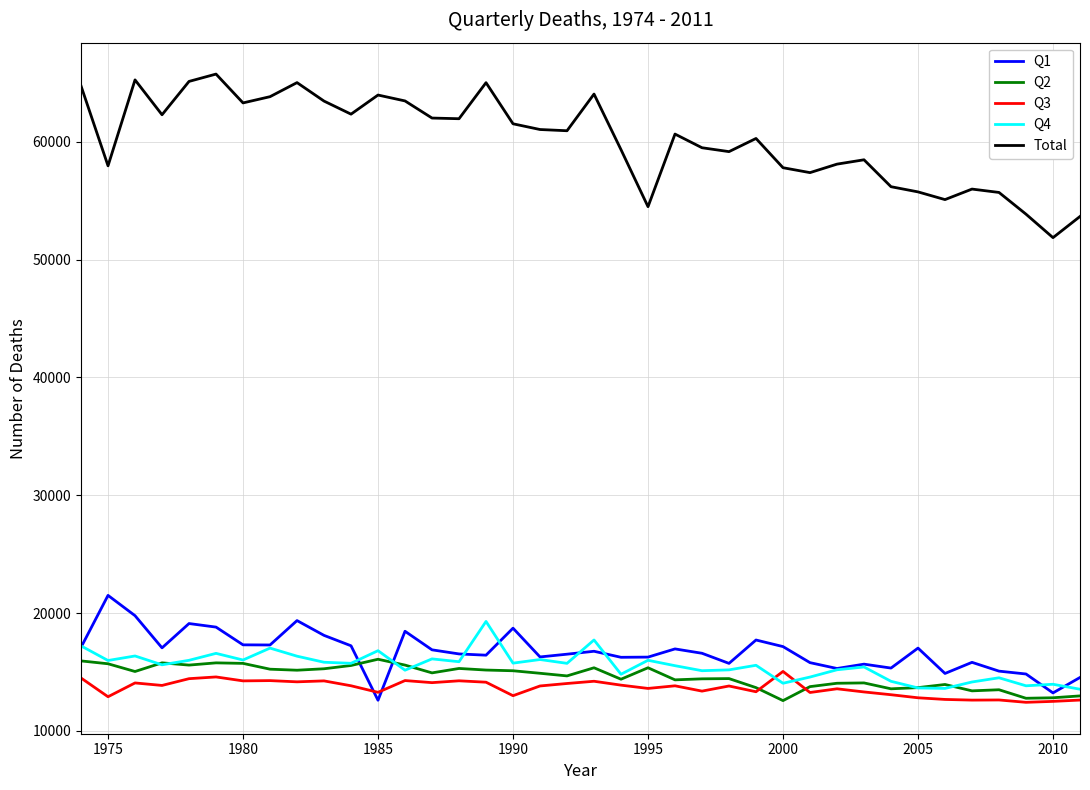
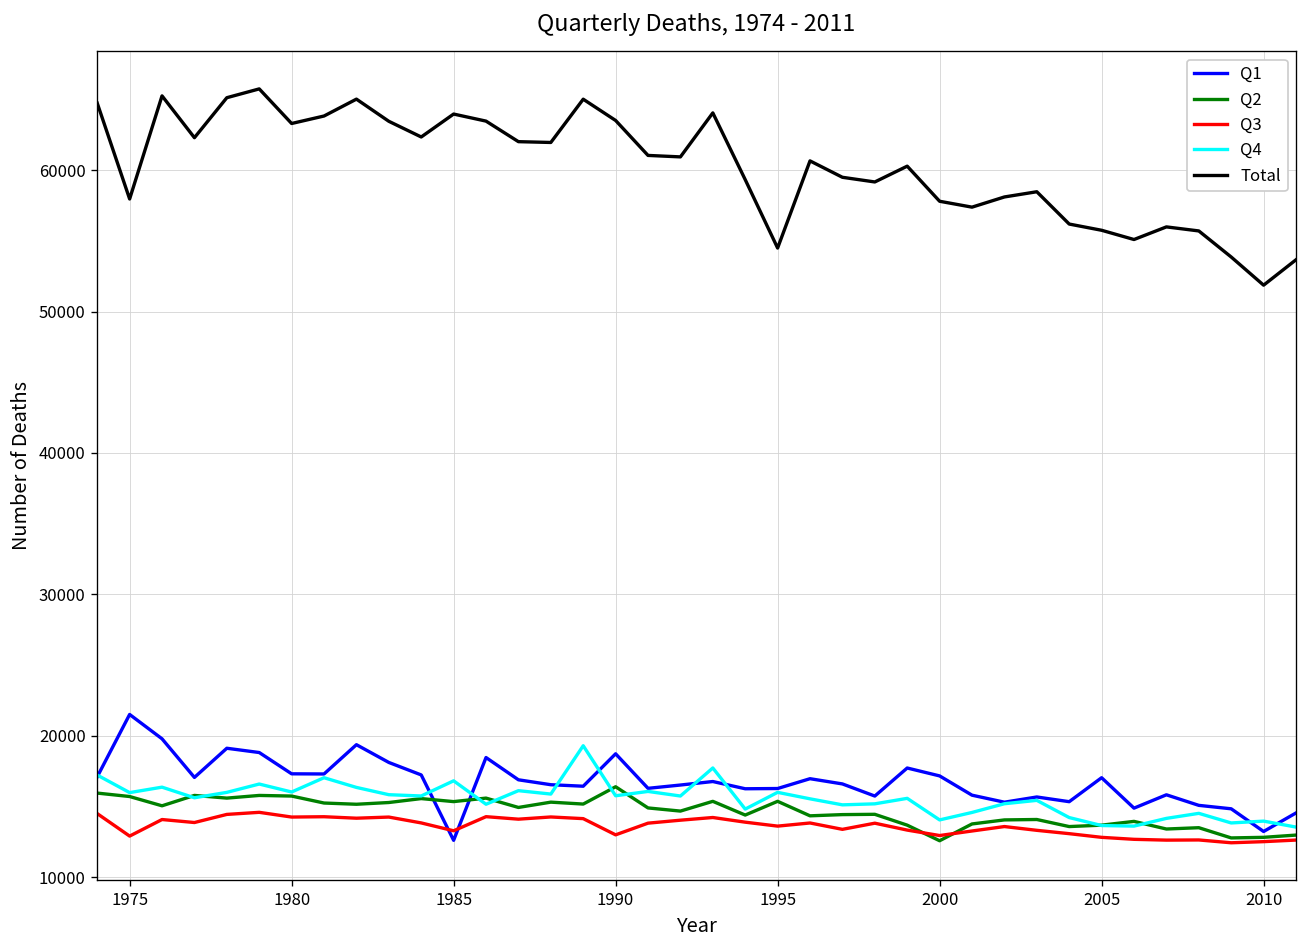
Q2, 1985: 16100 -> 15300
Q2, 1990: 15100 -> 16400
Total, 1990: 61500 -> 63500
Q3, 2000: 15000 -> 12900
